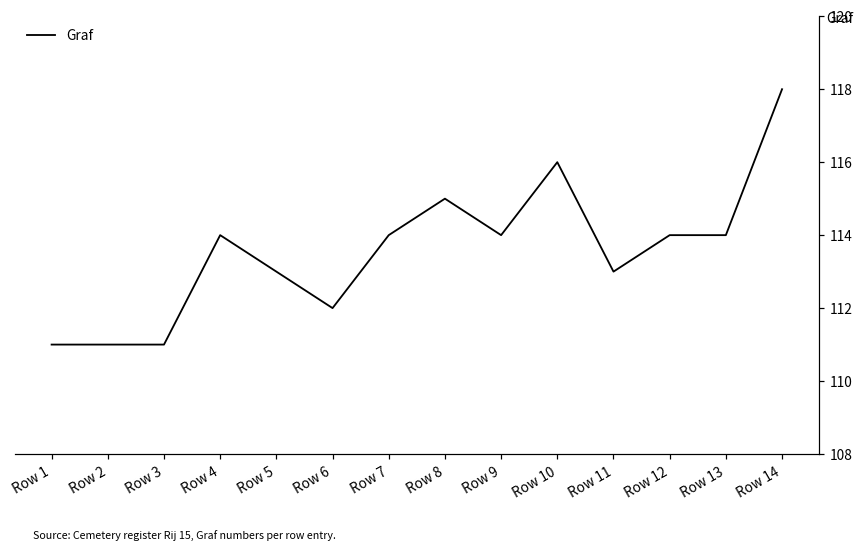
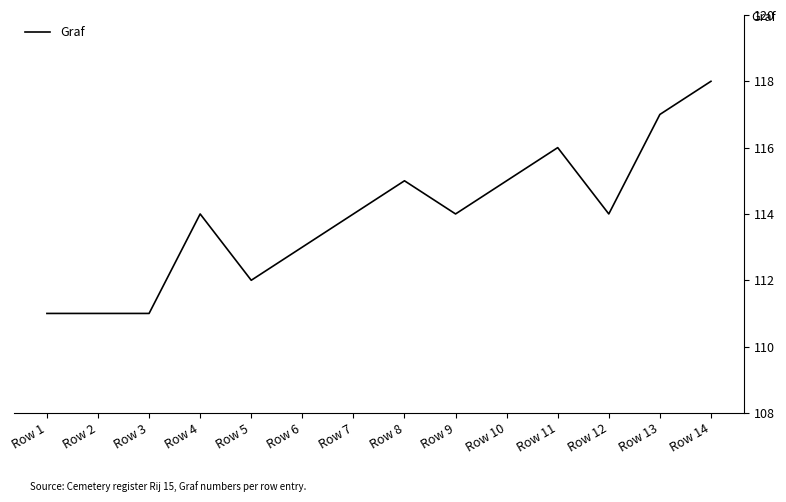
Row 5: 113 -> 112
Row 6: 112 -> 113
Row 10: 116 -> 115
Row 11: 113 -> 116
Row 13: 114 -> 117
